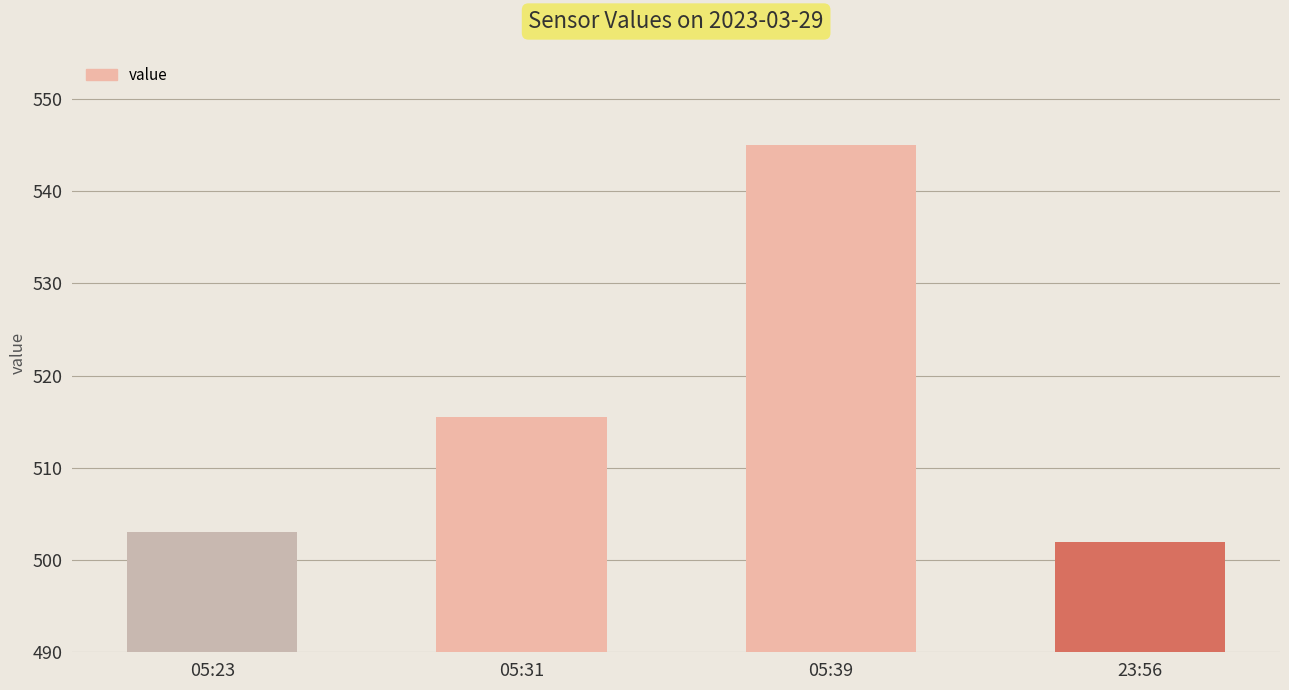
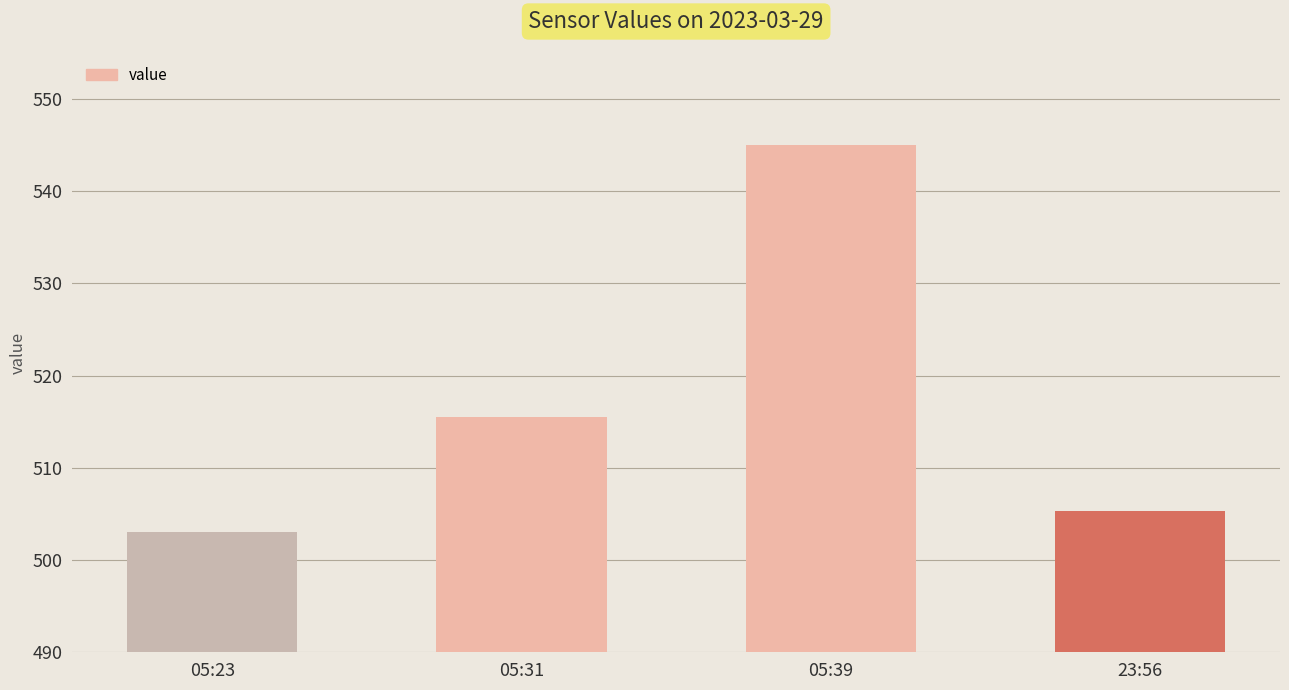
23:56: 502 -> 505
